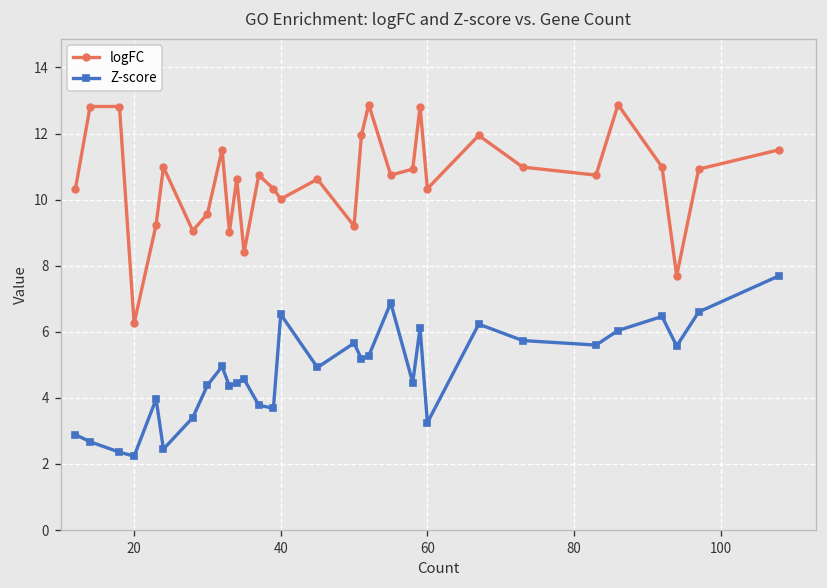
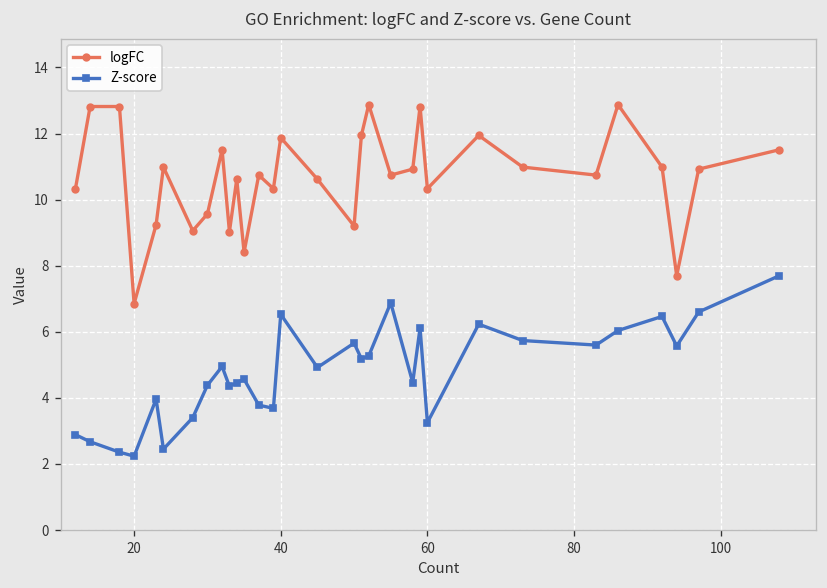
logFC, 20: 6.3 -> 6.8
logFC, 40: 10.0 -> 11.9
